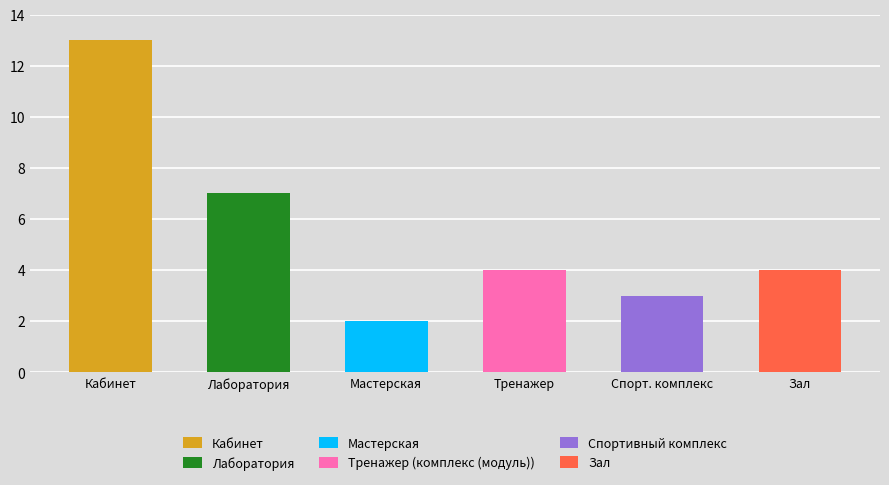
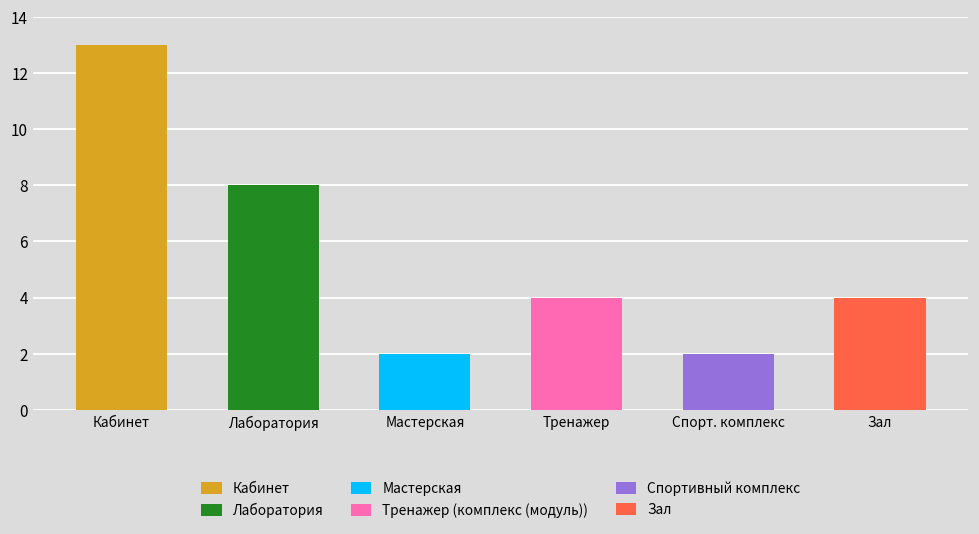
Лаборатория: 7 -> 8
Спорт. комплекс: 3 -> 2
